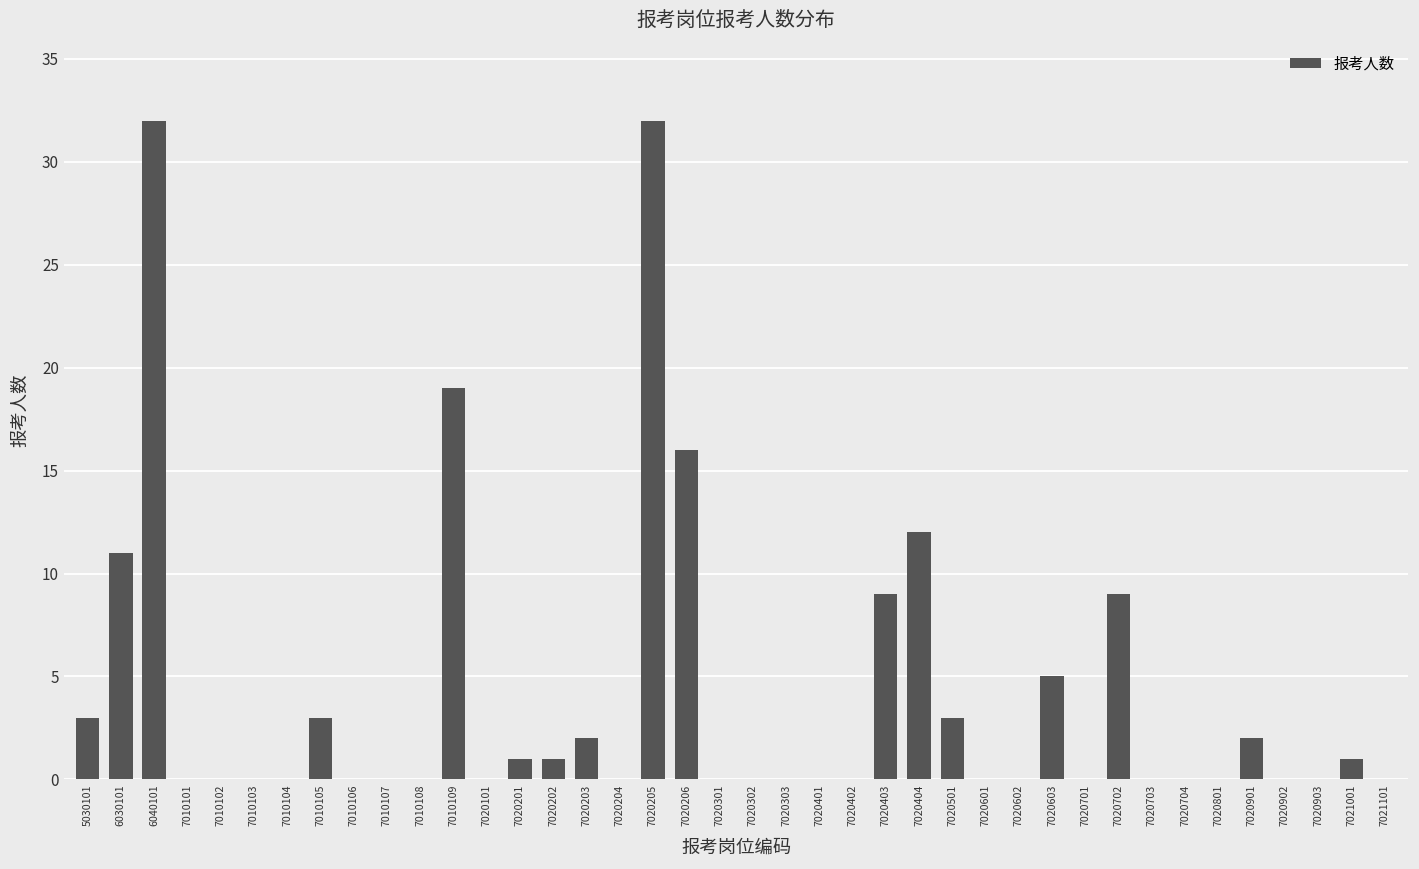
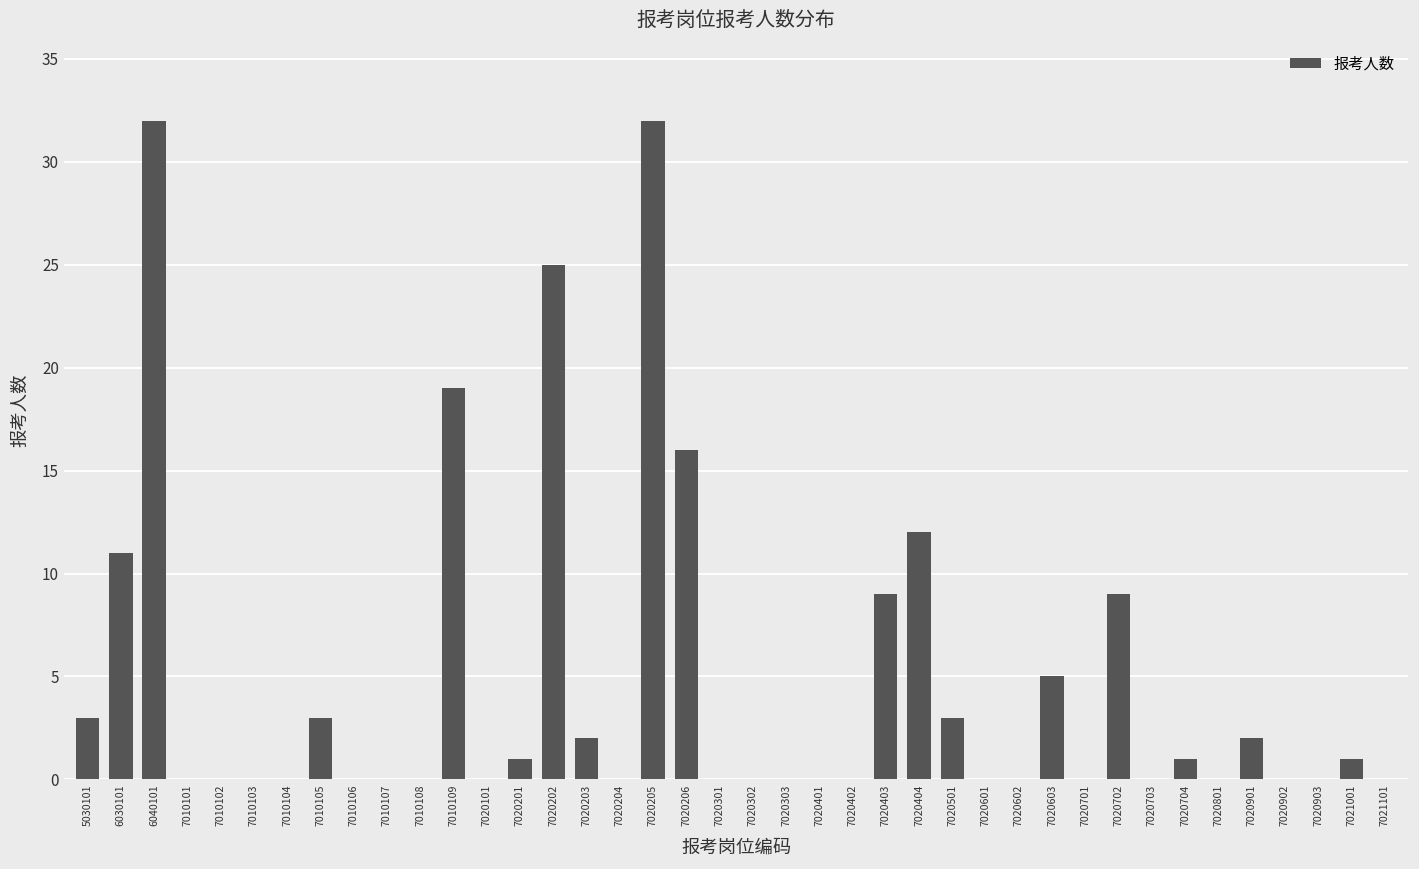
7020202: 1 -> 25
7020704: 0 -> 1
